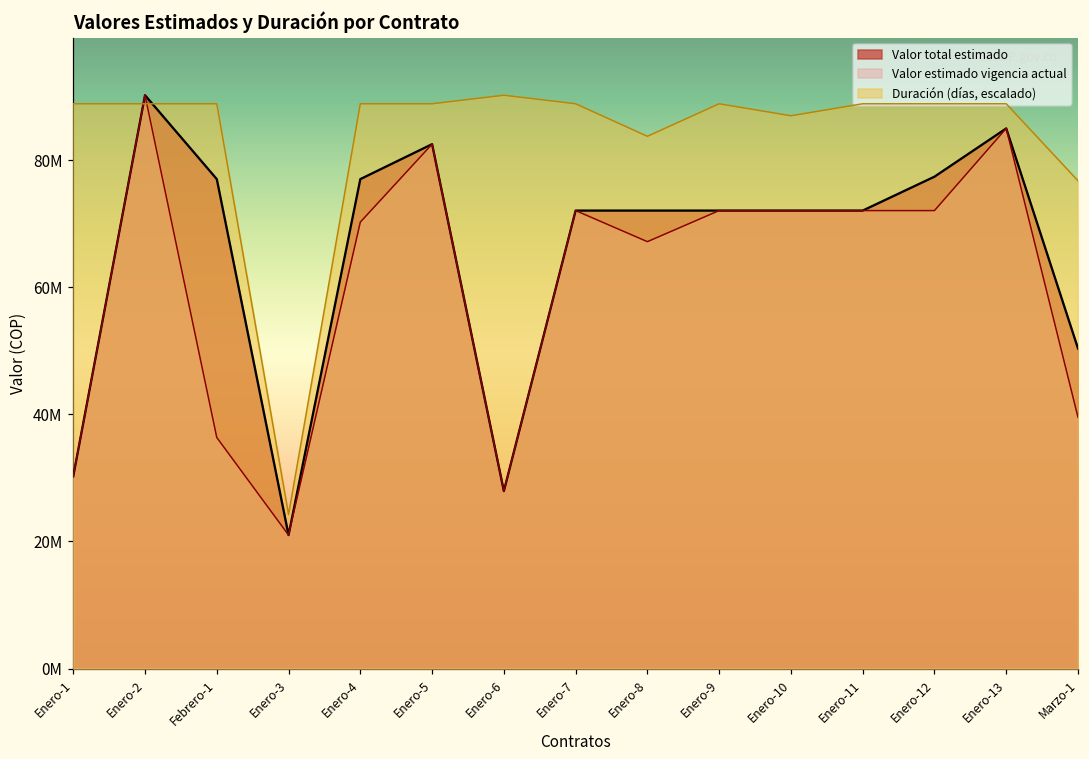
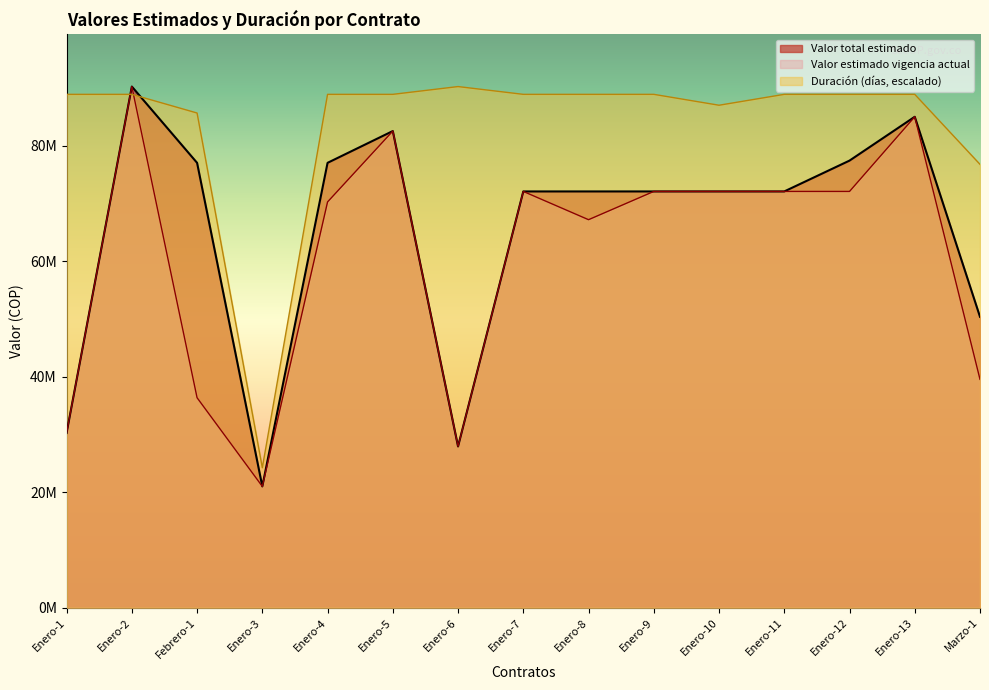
Duración (días, escalado), Febrero-1: 89000000 -> 86000000
Duración (días, escalado), Enero-8: 84000000 -> 89000000
